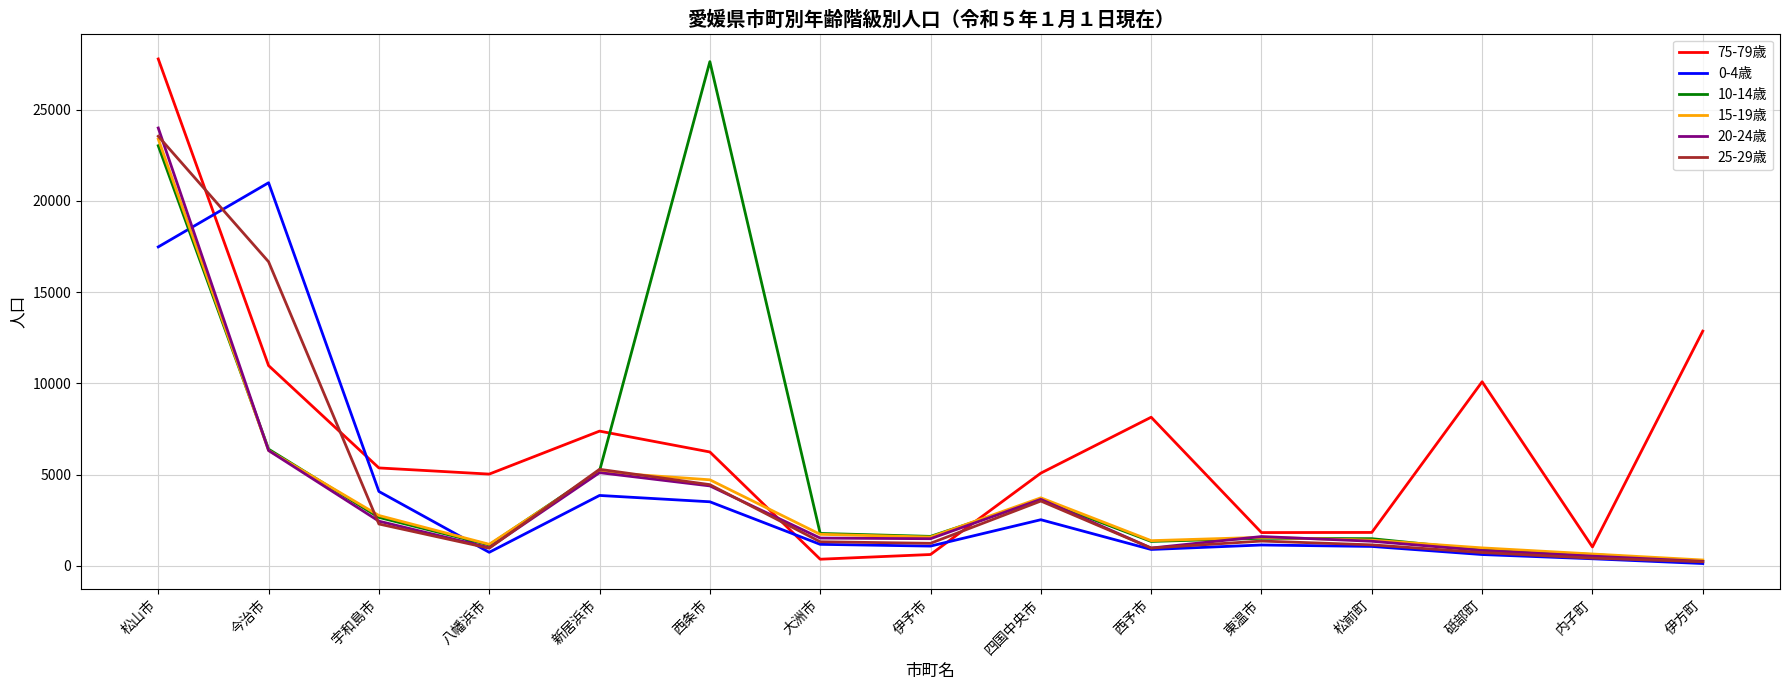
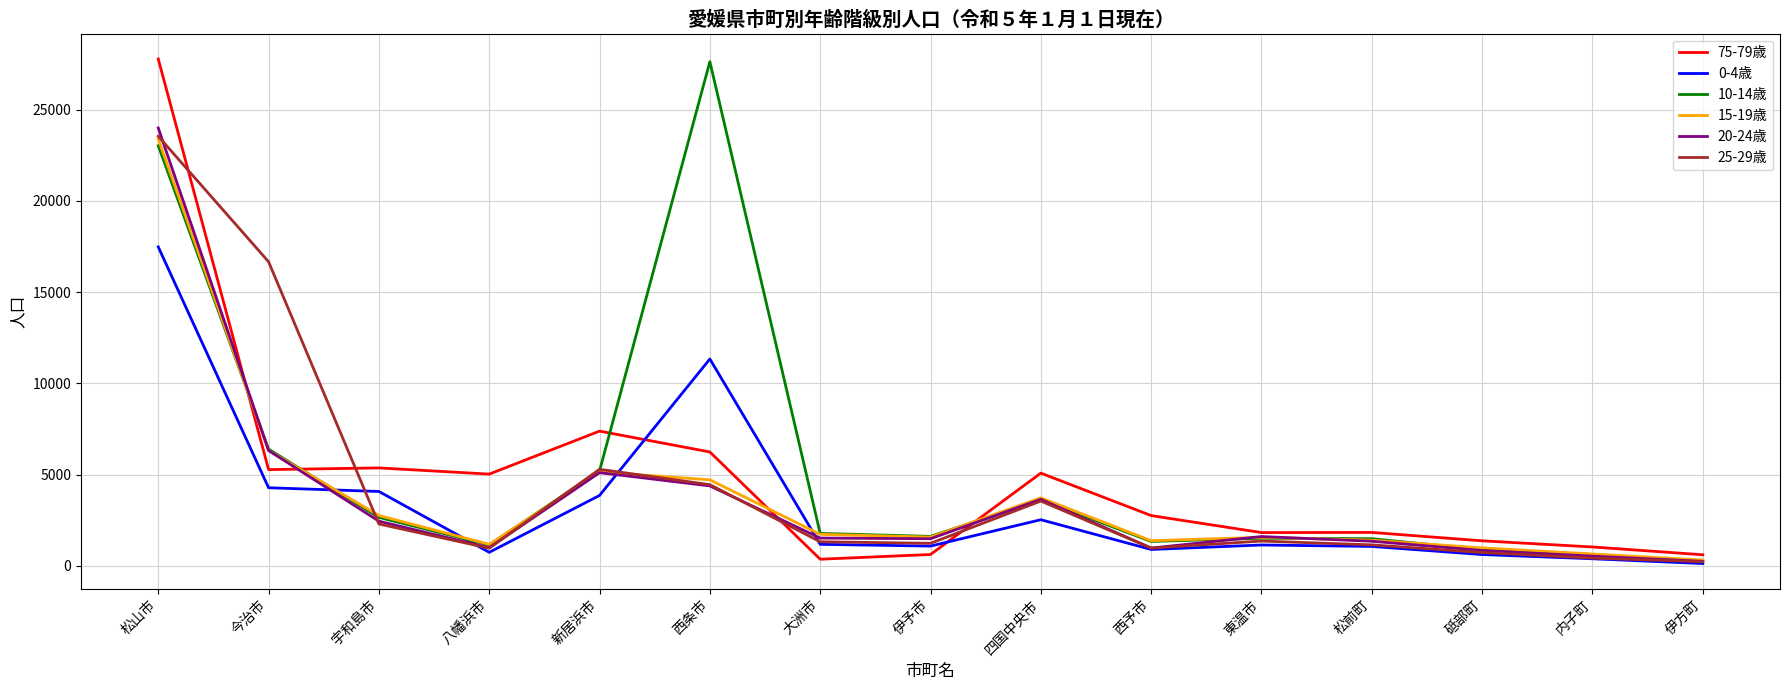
75-79歳, 今治市: 11000 -> 5300
0-4歳, 今治市: 21000 -> 4300
0-4歳, 西条市: 3500 -> 11300
75-79歳, 西予市: 8200 -> 2800
75-79歳, 砥部町: 10100 -> 1400
75-79歳, 伊方町: 12900 -> 600
